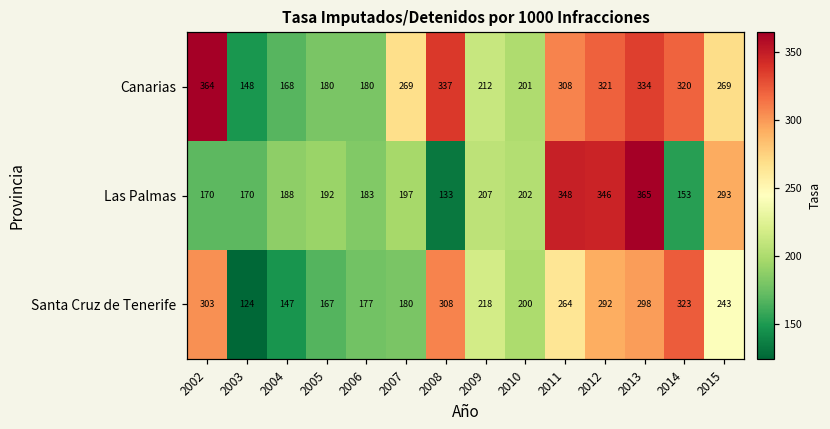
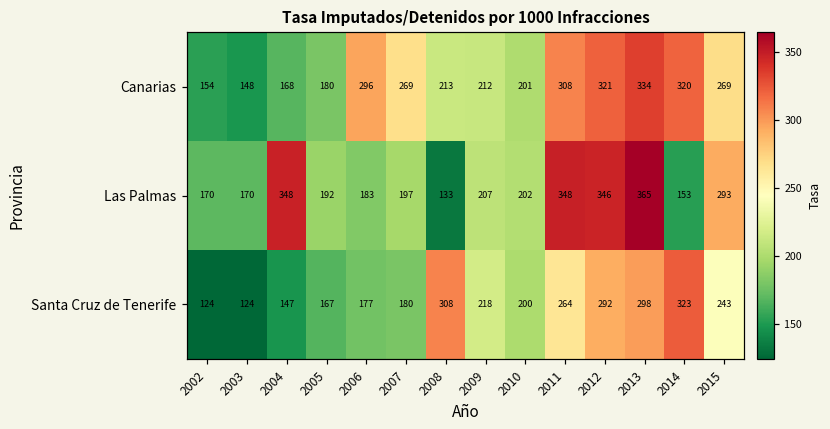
Canarias, 2002: 364 -> 154
Canarias, 2006: 180 -> 296
Canarias, 2008: 337 -> 213
Las Palmas, 2004: 188 -> 348
Santa Cruz de Tenerife, 2002: 303 -> 124
